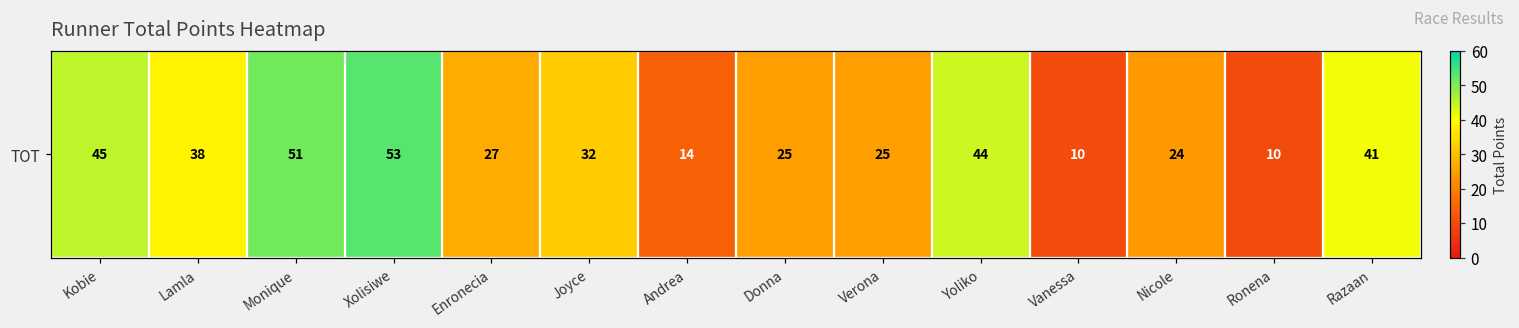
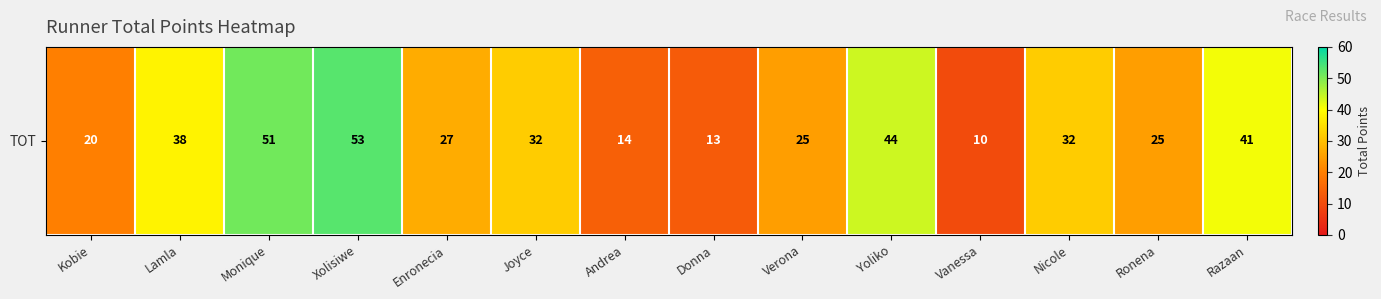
TOT, Kobie: 45 -> 20
TOT, Donna: 25 -> 13
TOT, Nicole: 24 -> 32
TOT, Ronena: 10 -> 25
